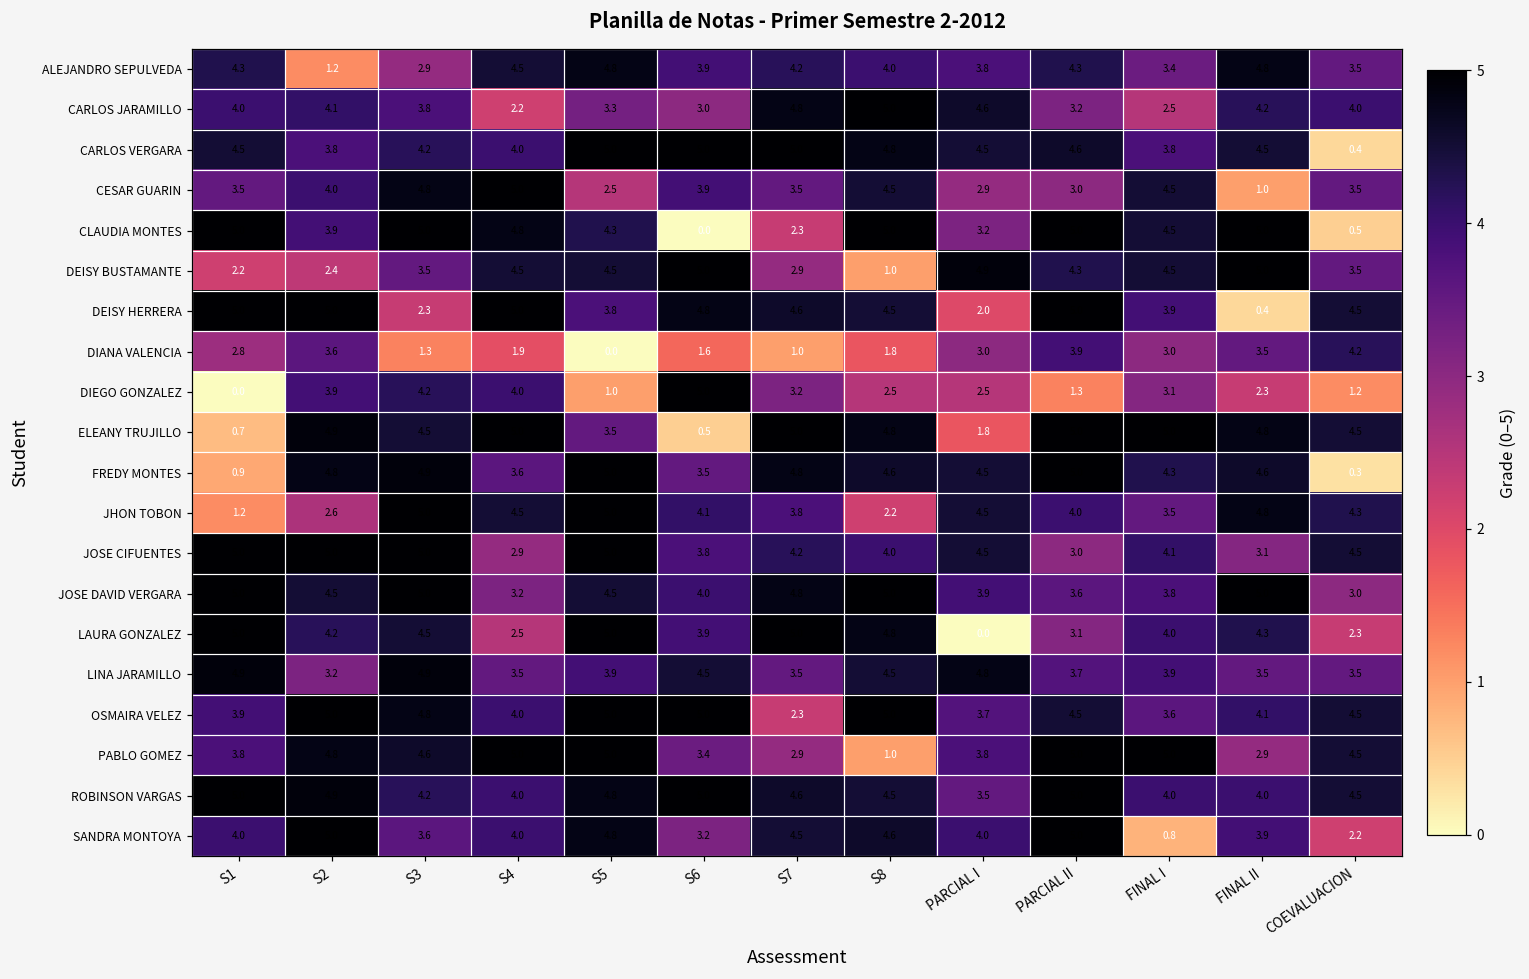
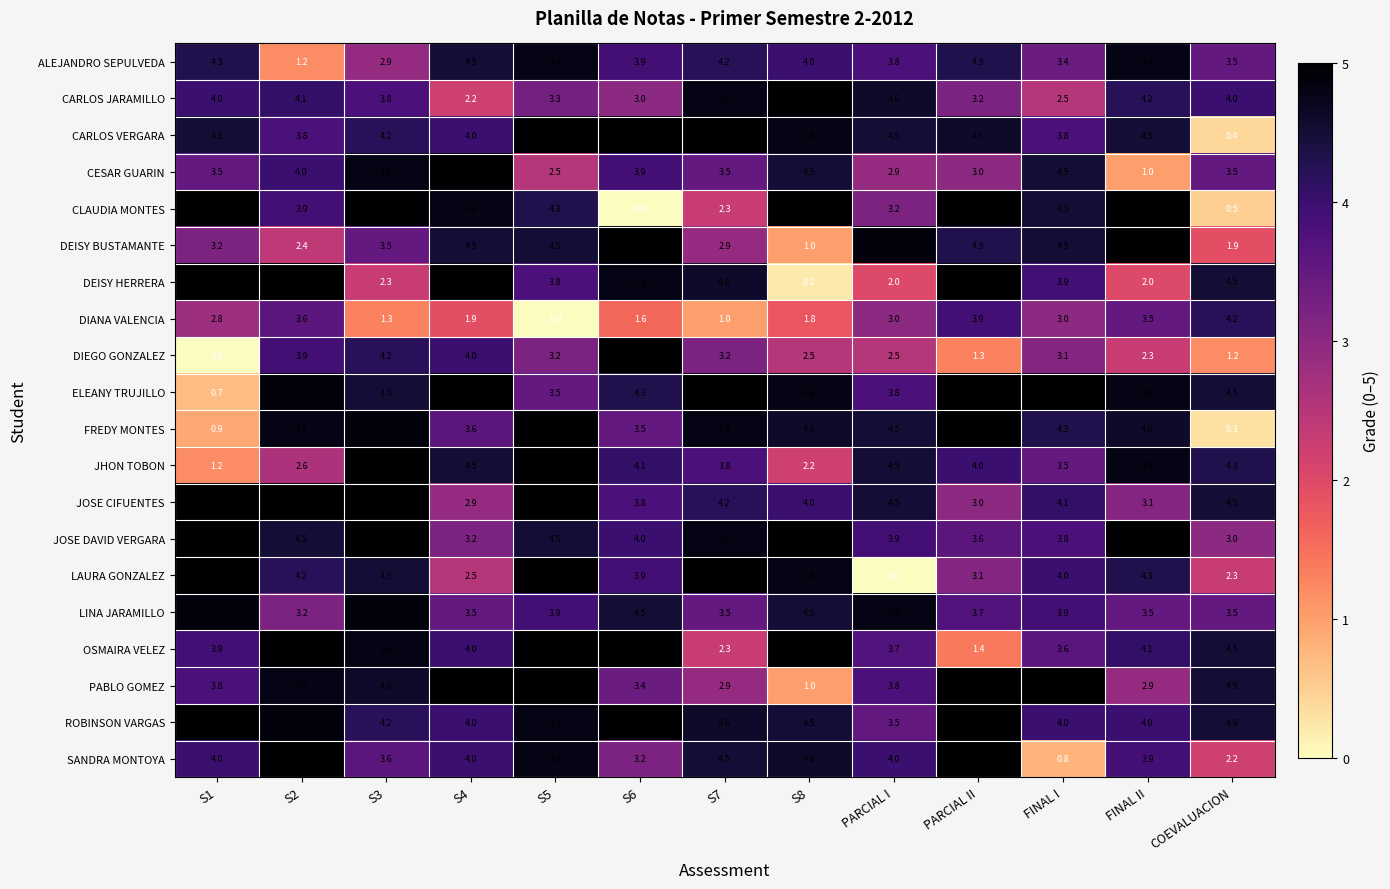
DEISY BUSTAMANTE, S1: 2.2 -> 3.2
DEISY BUSTAMANTE, COEVALUACION: 3.5 -> 1.9
DEISY HERRERA, S8: 4.5 -> 0.2
DEISY HERRERA, FINAL II: 0.4 -> 2.0
DIEGO GONZALEZ, S5: 1.0 -> 3.2
ELEANY TRUJILLO, S6: 0.5 -> 4.3
ELEANY TRUJILLO, PARCIAL I: 1.8 -> 3.8
OSMAIRA VELEZ, PARCIAL II: 4.5 -> 1.4
